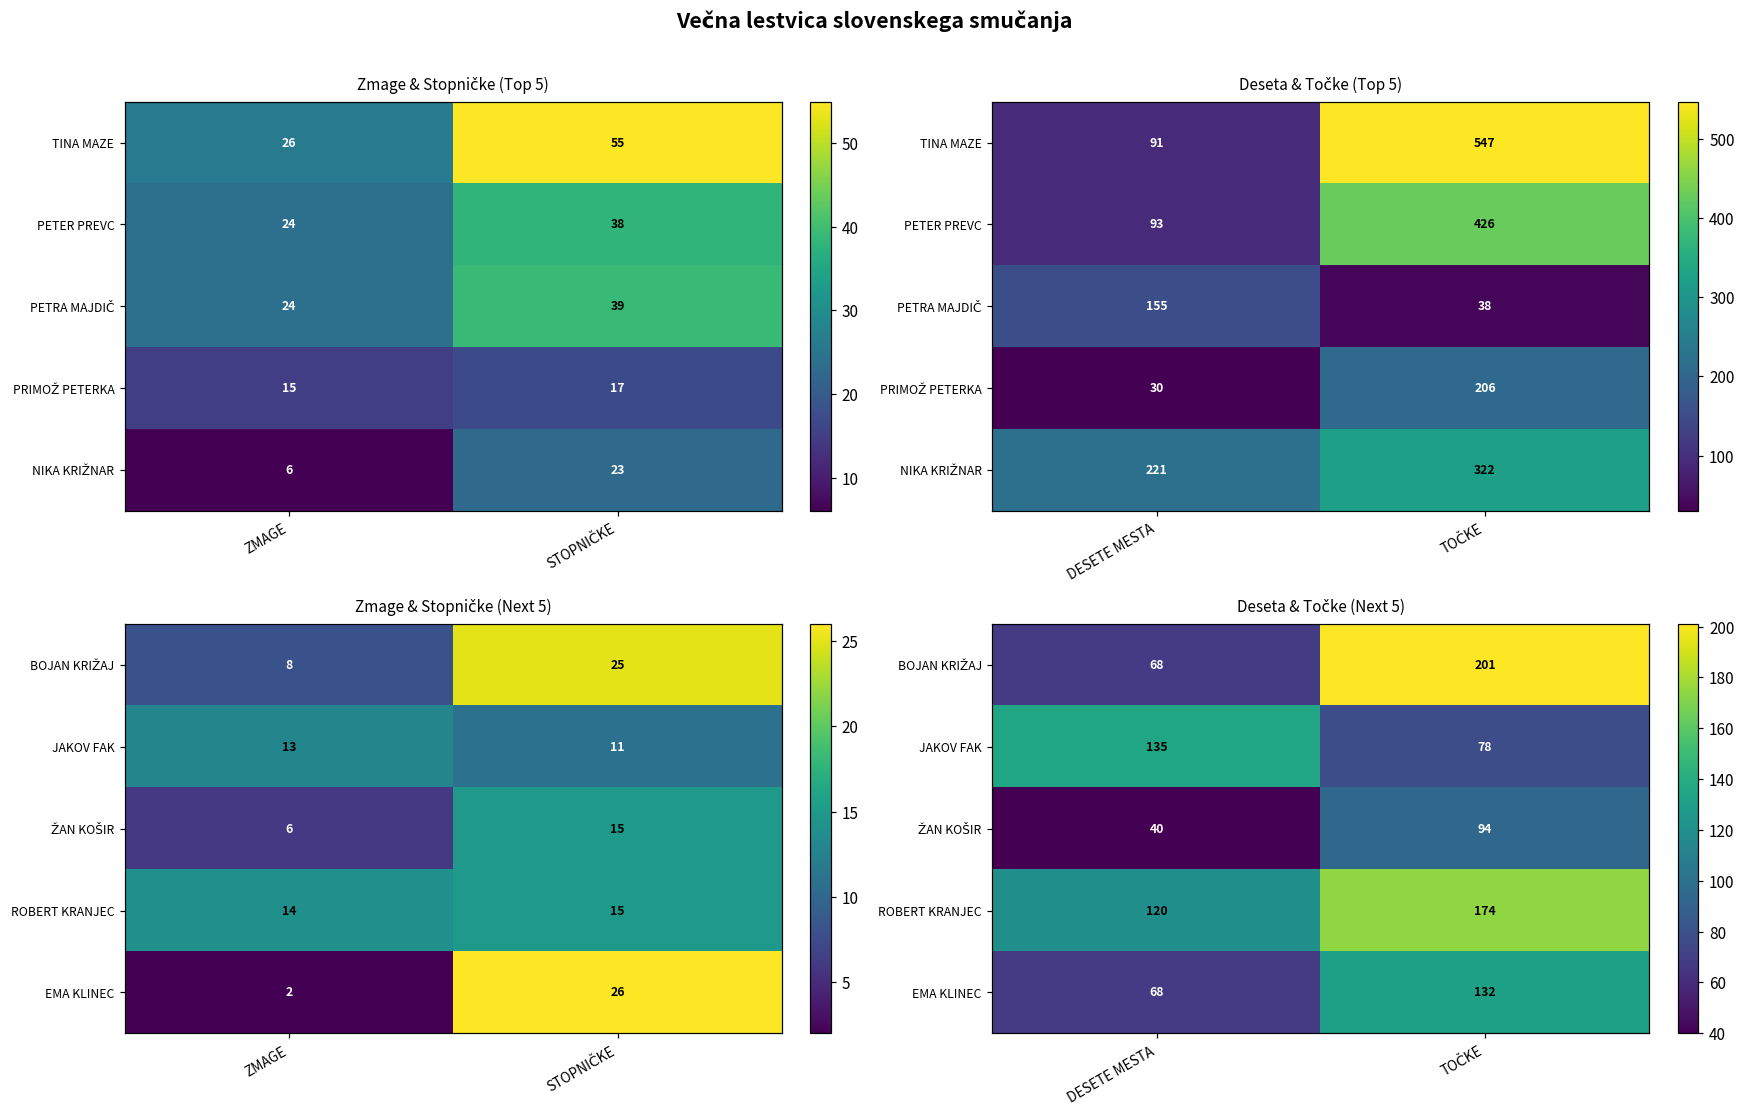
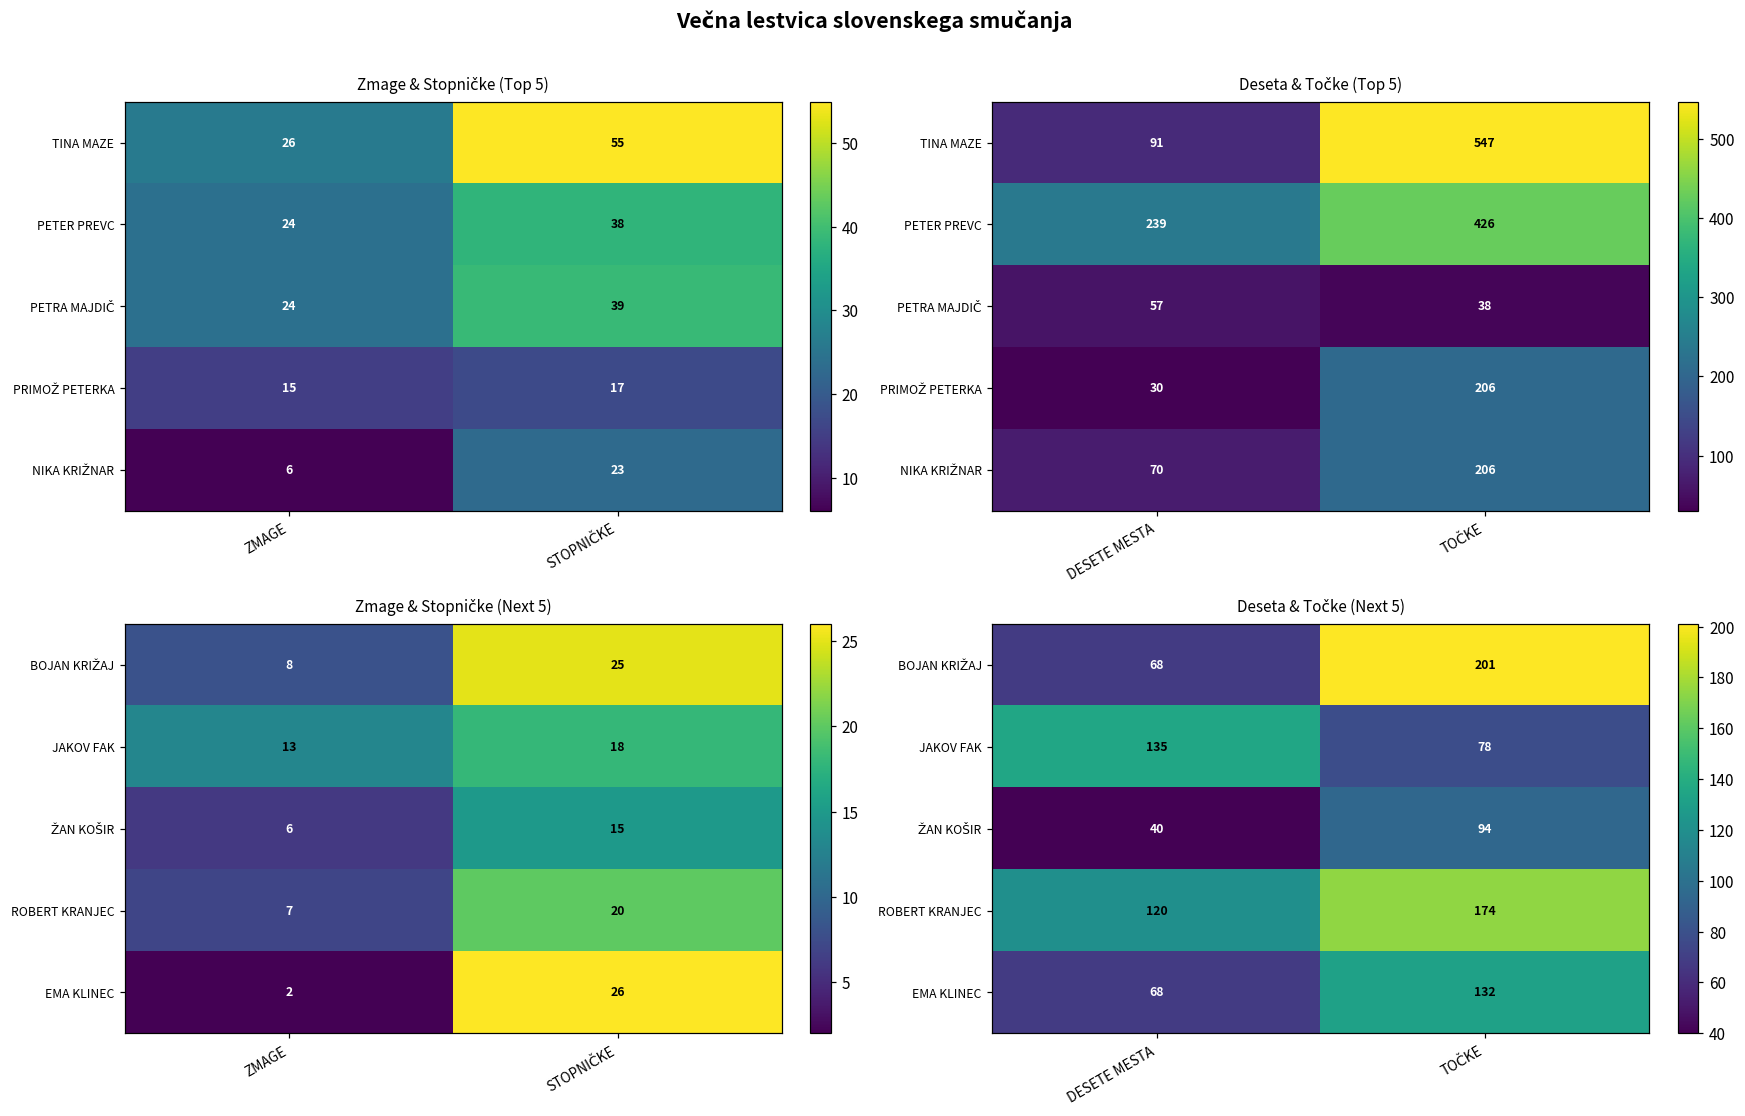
Deseta & Točke (Top 5), PETER PREVC, DESETE MESTA: 93 -> 239
Deseta & Točke (Top 5), PETRA MAJDIČ, DESETE MESTA: 155 -> 57
Deseta & Točke (Top 5), NIKA KRIŽNAR, DESETE MESTA: 221 -> 70
Deseta & Točke (Top 5), NIKA KRIŽNAR, TOČKE: 322 -> 206
Zmage & Stopničke (Next 5), JAKOV FAK, STOPNIČKE: 11 -> 18
Zmage & Stopničke (Next 5), ROBERT KRANJEC, ZMAGE: 14 -> 7
Zmage & Stopničke (Next 5), ROBERT KRANJEC, STOPNIČKE: 15 -> 20
